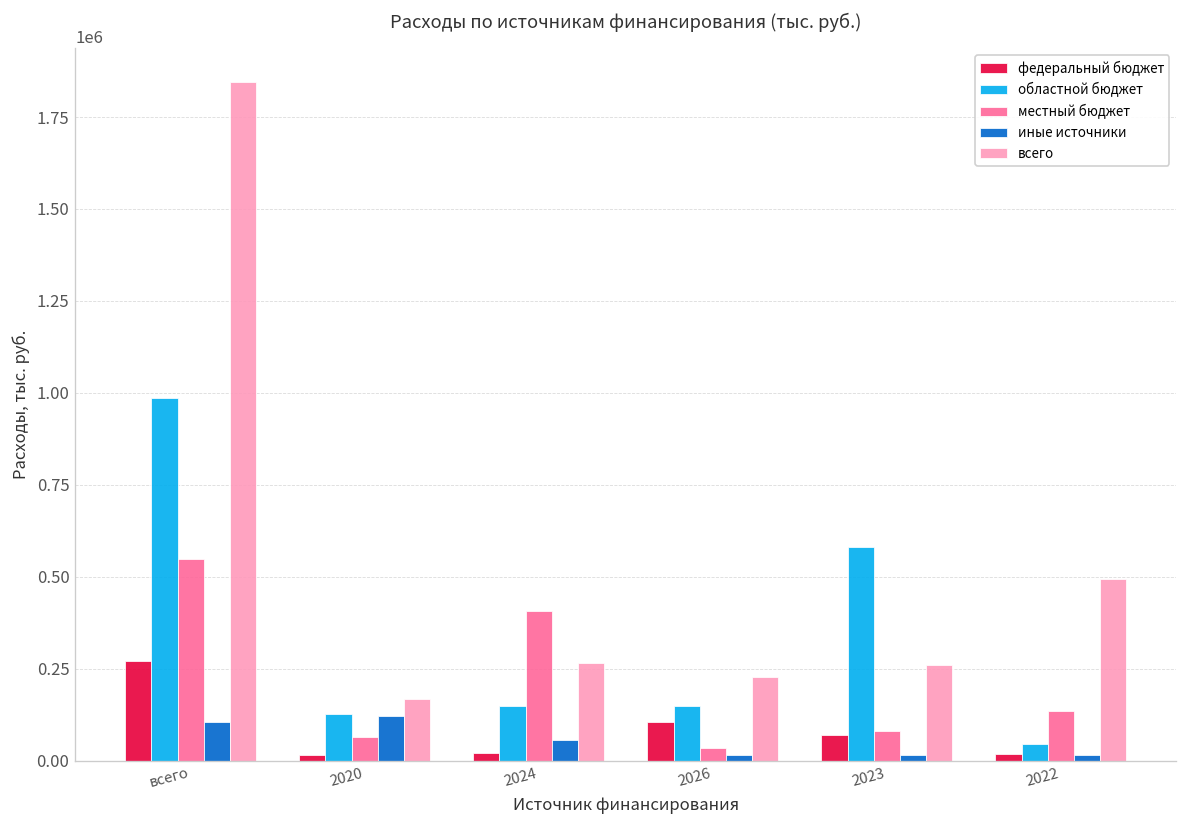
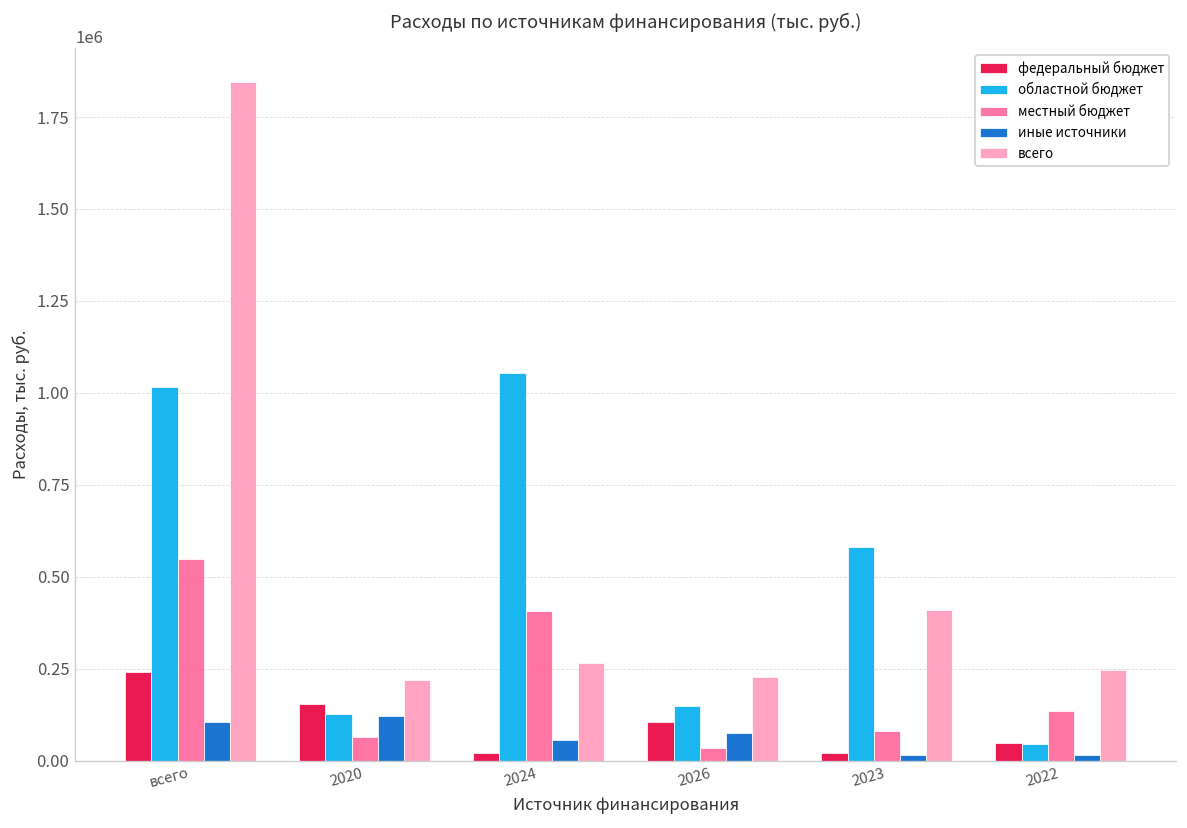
федеральный бюджет, всего: 270000 -> 240000
областной бюджет, всего: 990000 -> 1010000
федеральный бюджет, 2020: 20000 -> 150000
всего, 2020: 170000 -> 220000
областной бюджет, 2024: 150000 -> 1050000
иные источники, 2026: 10000 -> 70000
федеральный бюджет, 2023: 70000 -> 20000
всего, 2023: 260000 -> 410000
федеральный бюджет, 2022: 20000 -> 50000
всего, 2022: 490000 -> 250000
